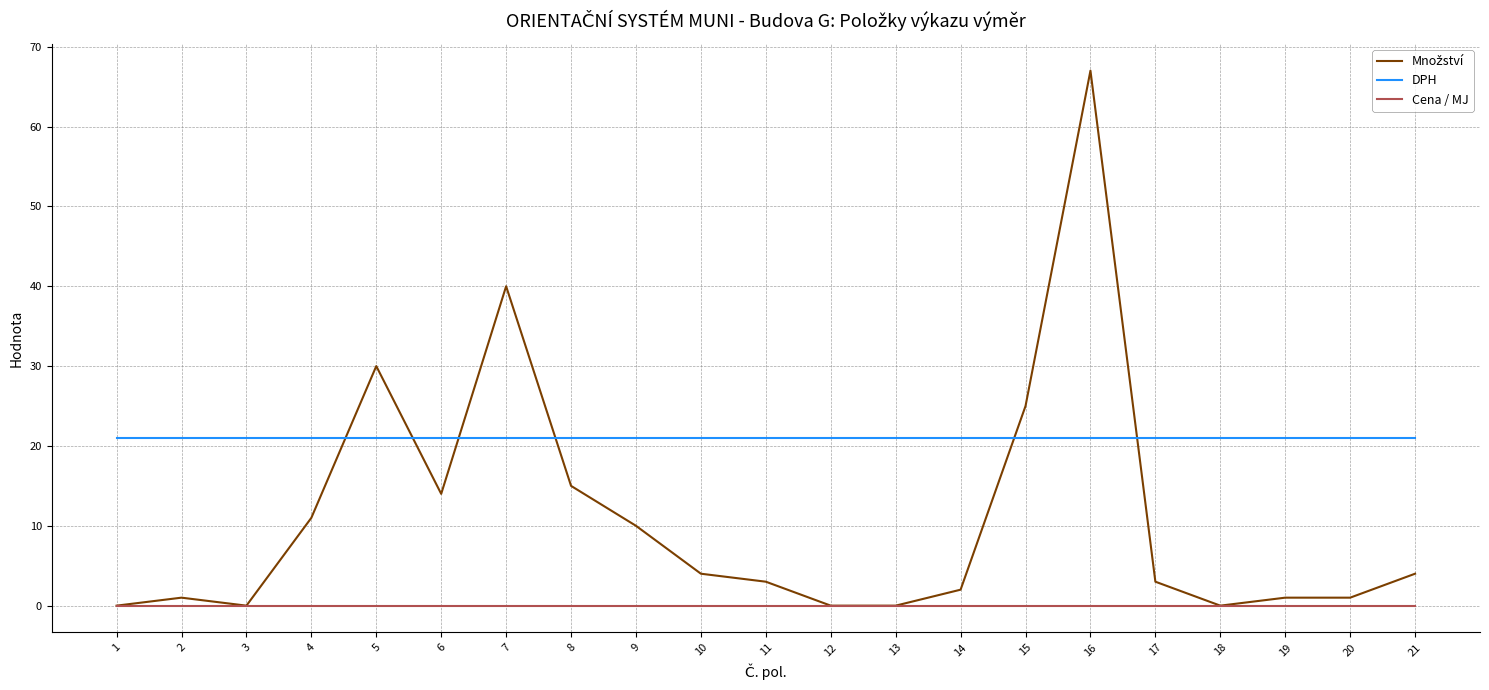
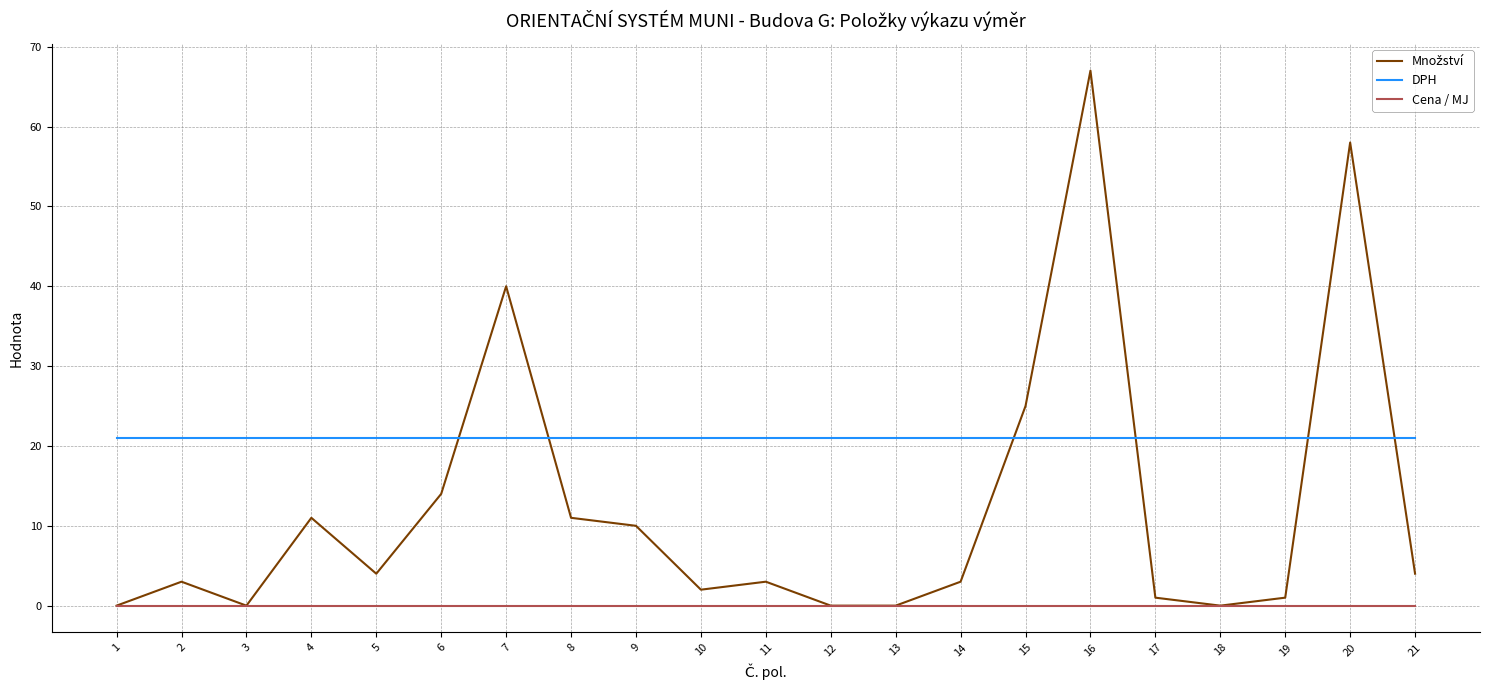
Množství, 2: 1 -> 3
Množství, 5: 30 -> 4
Množství, 8: 15 -> 11
Množství, 10: 4 -> 2
Množství, 14: 2 -> 3
Množství, 17: 3 -> 1
Množství, 20: 1 -> 58
